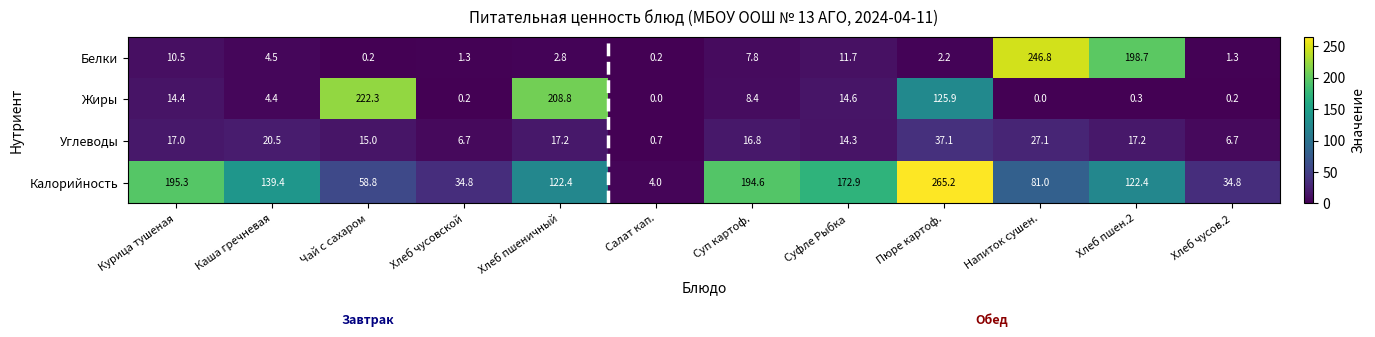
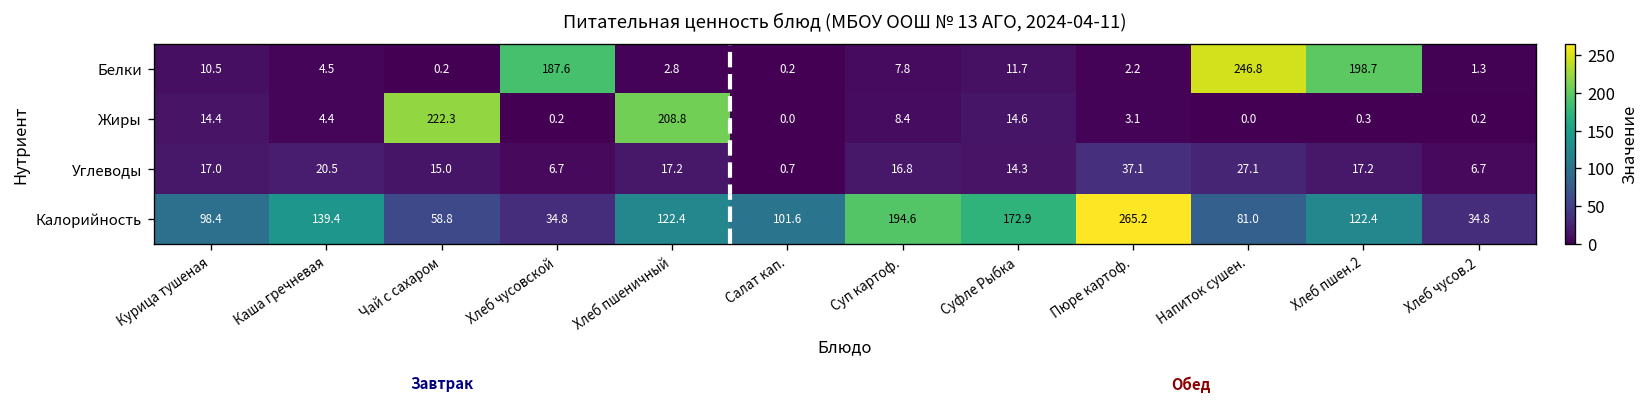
Белки, Хлеб чусовской: 1.3 -> 187.6
Жиры, Пюре картоф.: 125.9 -> 3.1
Калорийность, Курица тушеная: 195.3 -> 98.4
Калорийность, Салат кап.: 4.0 -> 101.6
